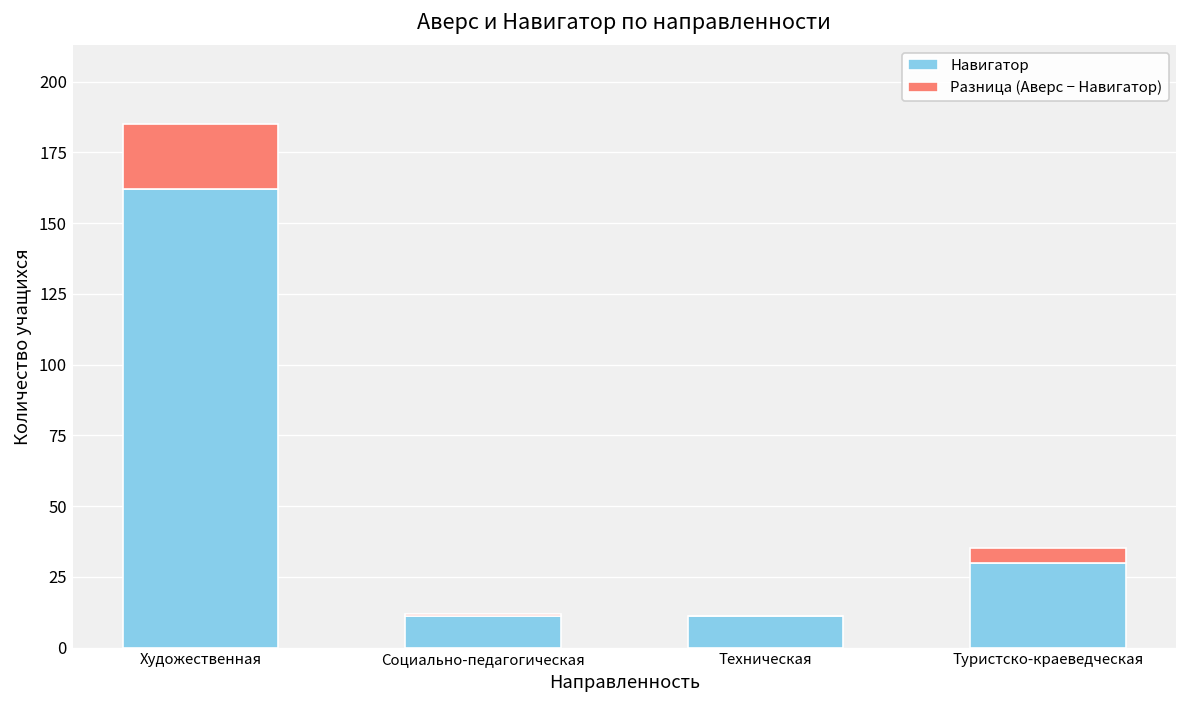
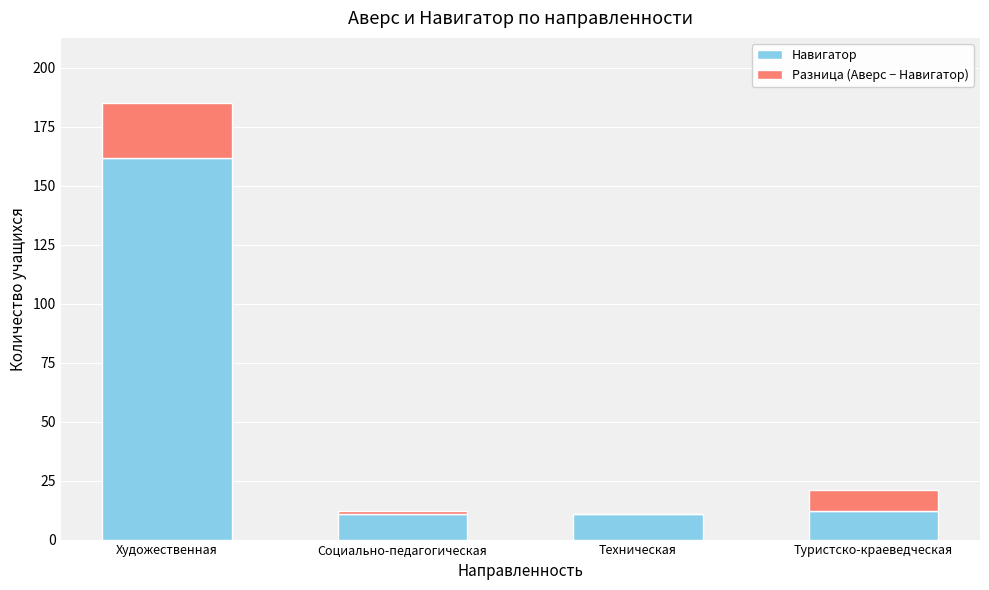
Навигатор, Туристско-краеведческая: 30 -> 12
Разница (Аверс − Навигатор), Туристско-краеведческая: 5 -> 9
